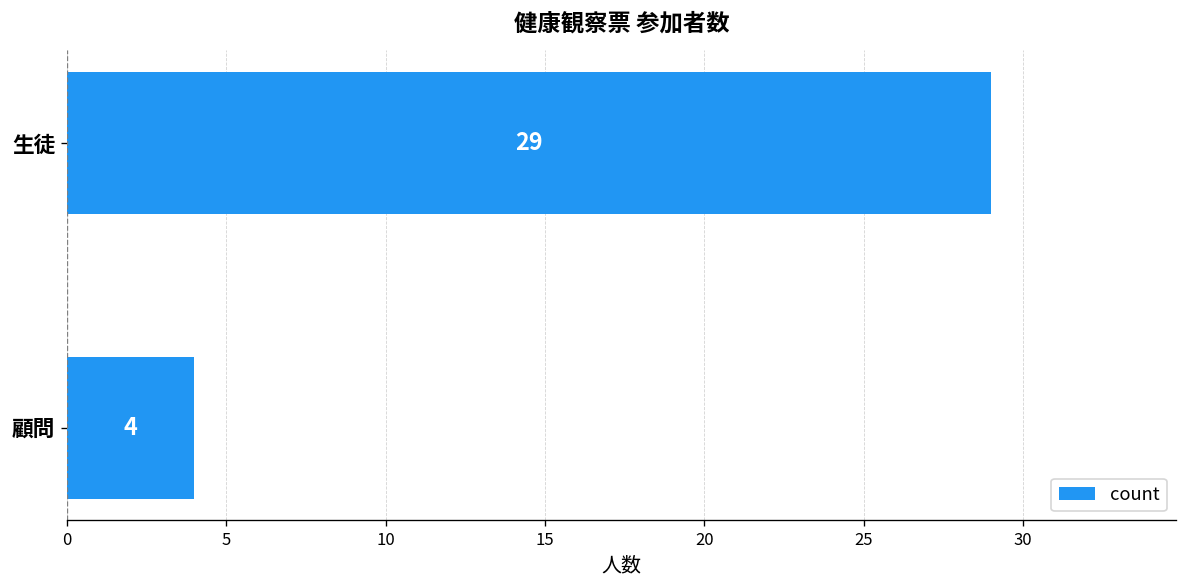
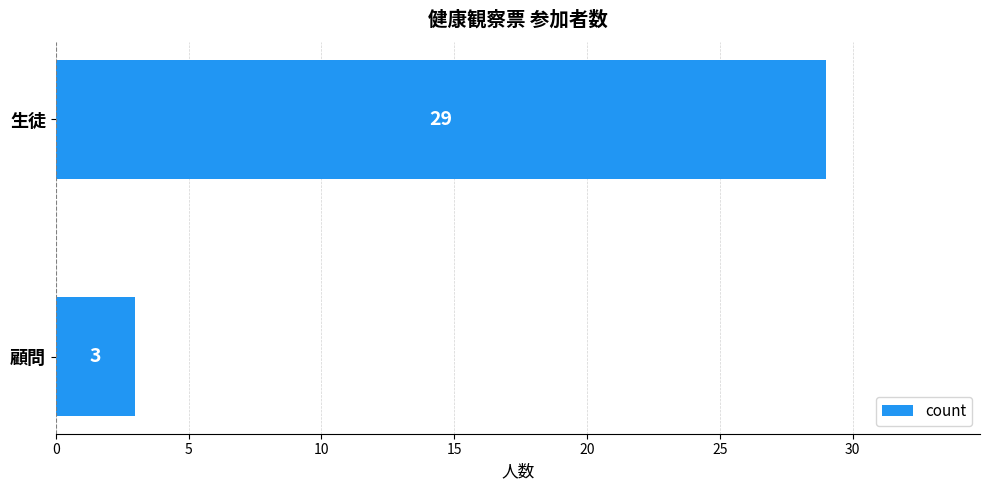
顧問: 4 -> 3
